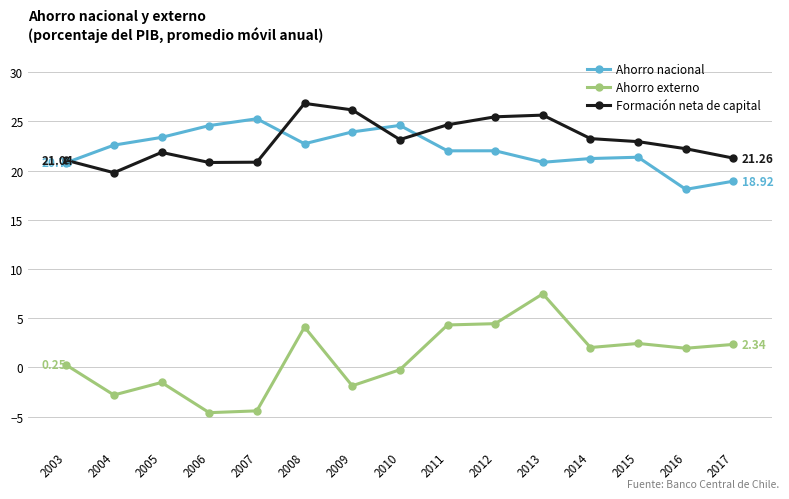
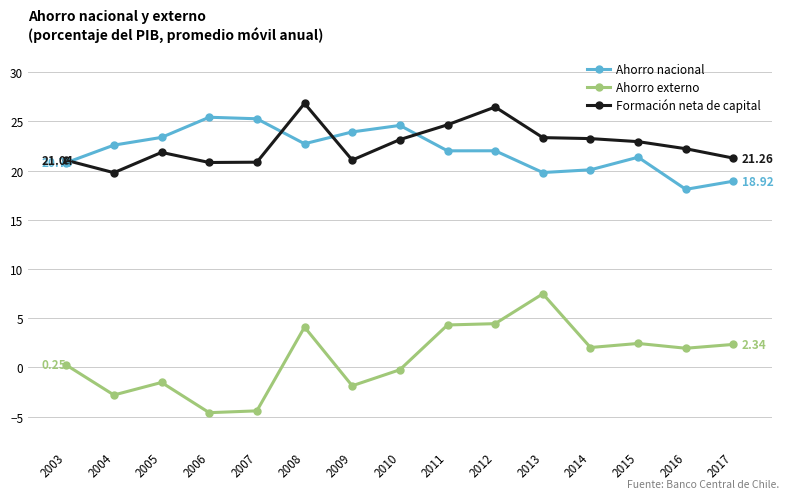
Ahorro nacional, 2006: 24.6 -> 25.4
Formación neta de capital, 2009: 26 -> 21
Formación neta de capital, 2012: 25 -> 26
Ahorro nacional, 2013: 21 -> 20
Formación neta de capital, 2013: 26 -> 23
Ahorro nacional, 2014: 21 -> 20
